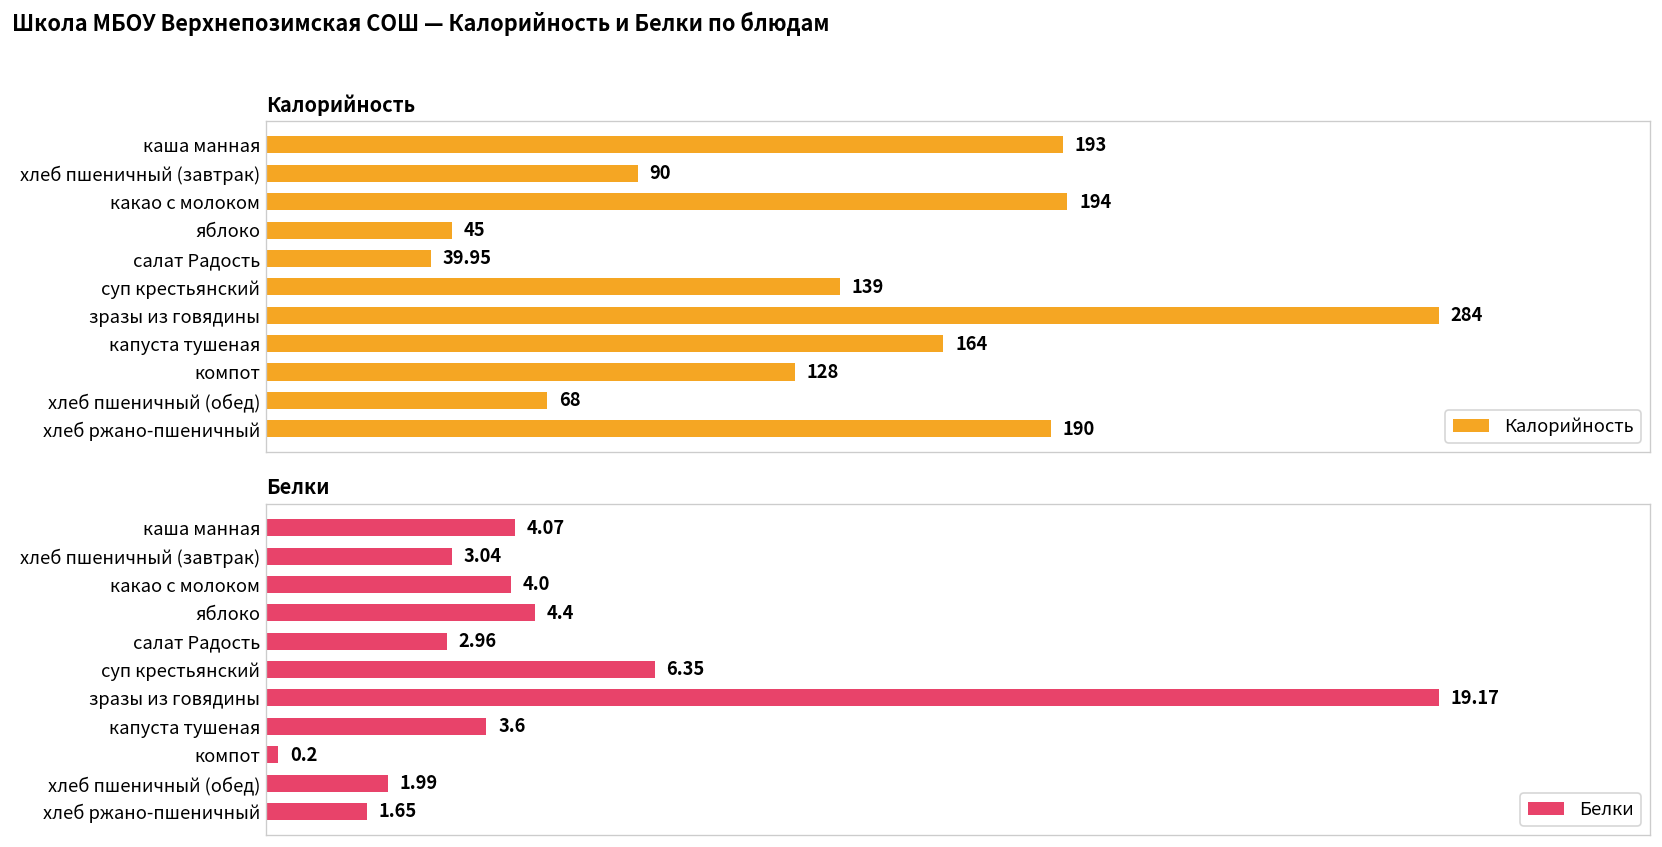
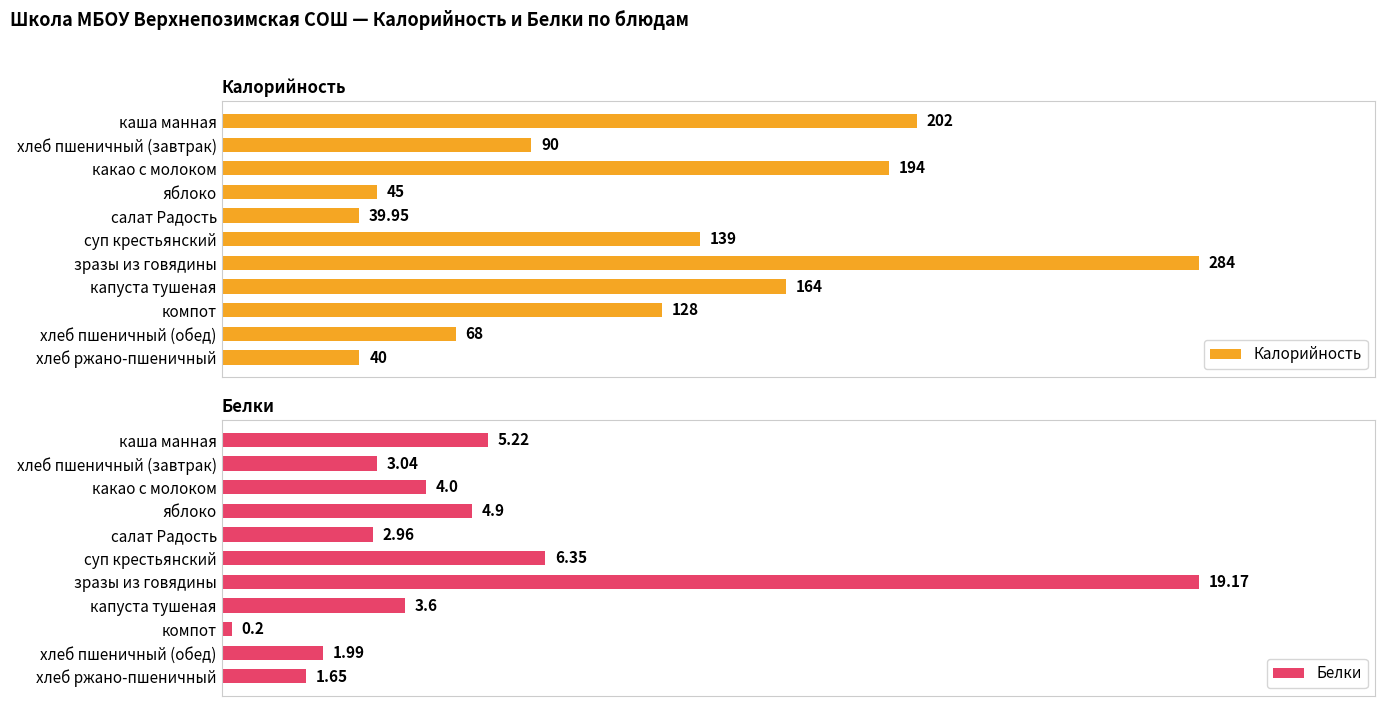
Калорийность, каша манная: 193 -> 202
Калорийность, хлеб ржано-пшеничный: 190 -> 40
Белки, каша манная: 4.07 -> 5.22
Белки, яблоко: 4.4 -> 4.9
